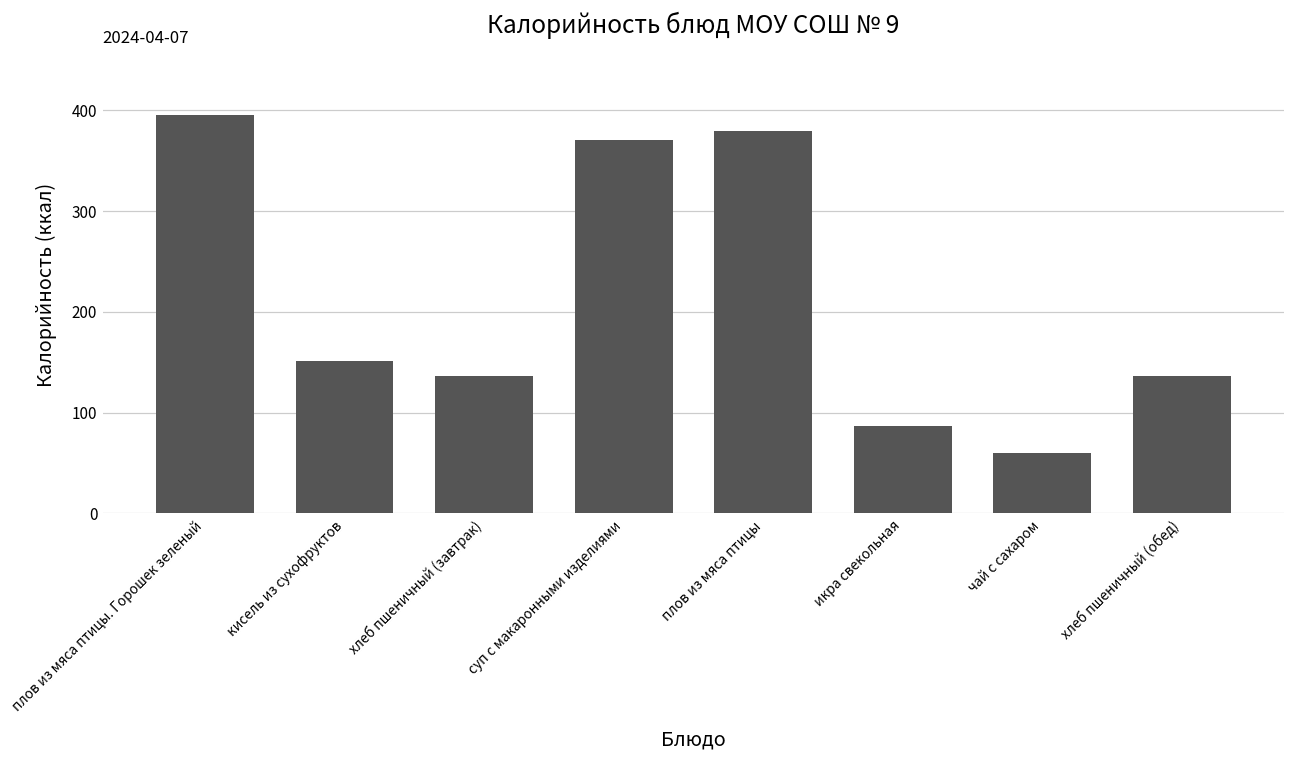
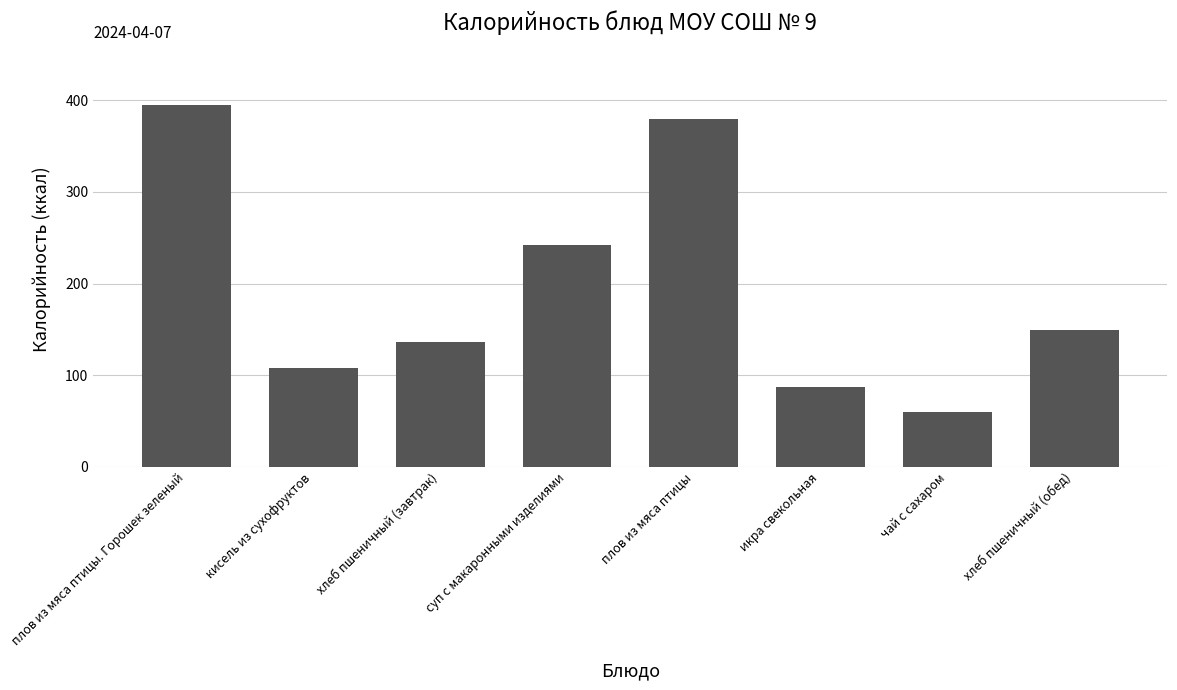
кисель из сухофруктов: 150 -> 110
суп с макаронными изделиями: 370 -> 240
хлеб пшеничный (обед): 140 -> 150
